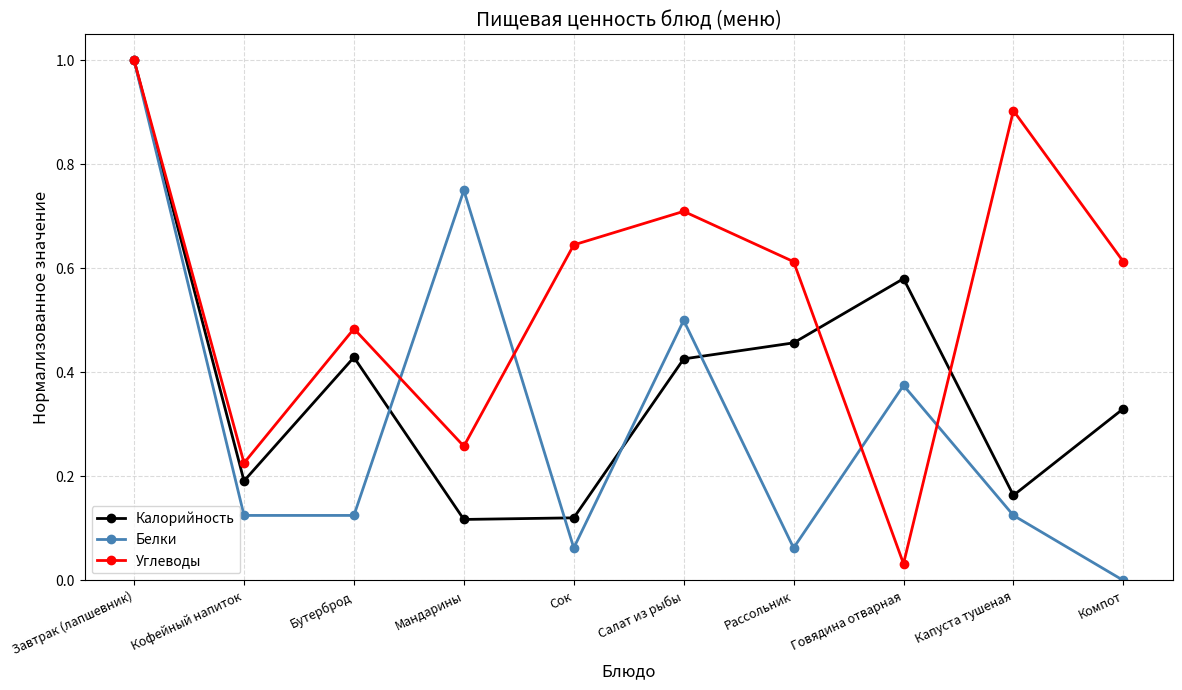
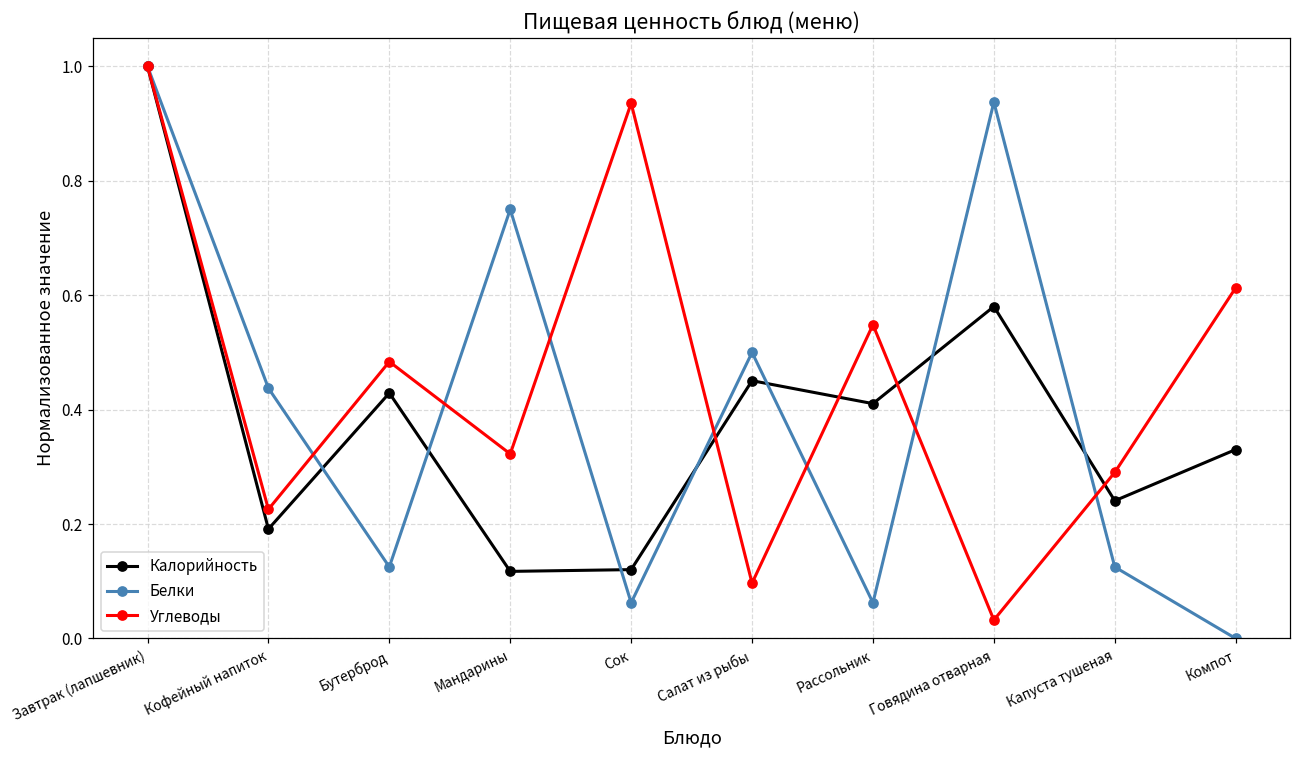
Белки, Кофейный напиток: 0.13 -> 0.44
Углеводы, Мандарины: 0.26 -> 0.32
Углеводы, Сок: 0.65 -> 0.94
Калорийность, Салат из рыбы: 0.43 -> 0.45
Углеводы, Салат из рыбы: 0.71 -> 0.10
Калорийность, Рассольник: 0.46 -> 0.41
Углеводы, Рассольник: 0.61 -> 0.55
Белки, Говядина отварная: 0.38 -> 0.94
Калорийность, Капуста тушеная: 0.16 -> 0.24
Углеводы, Капуста тушеная: 0.90 -> 0.29
